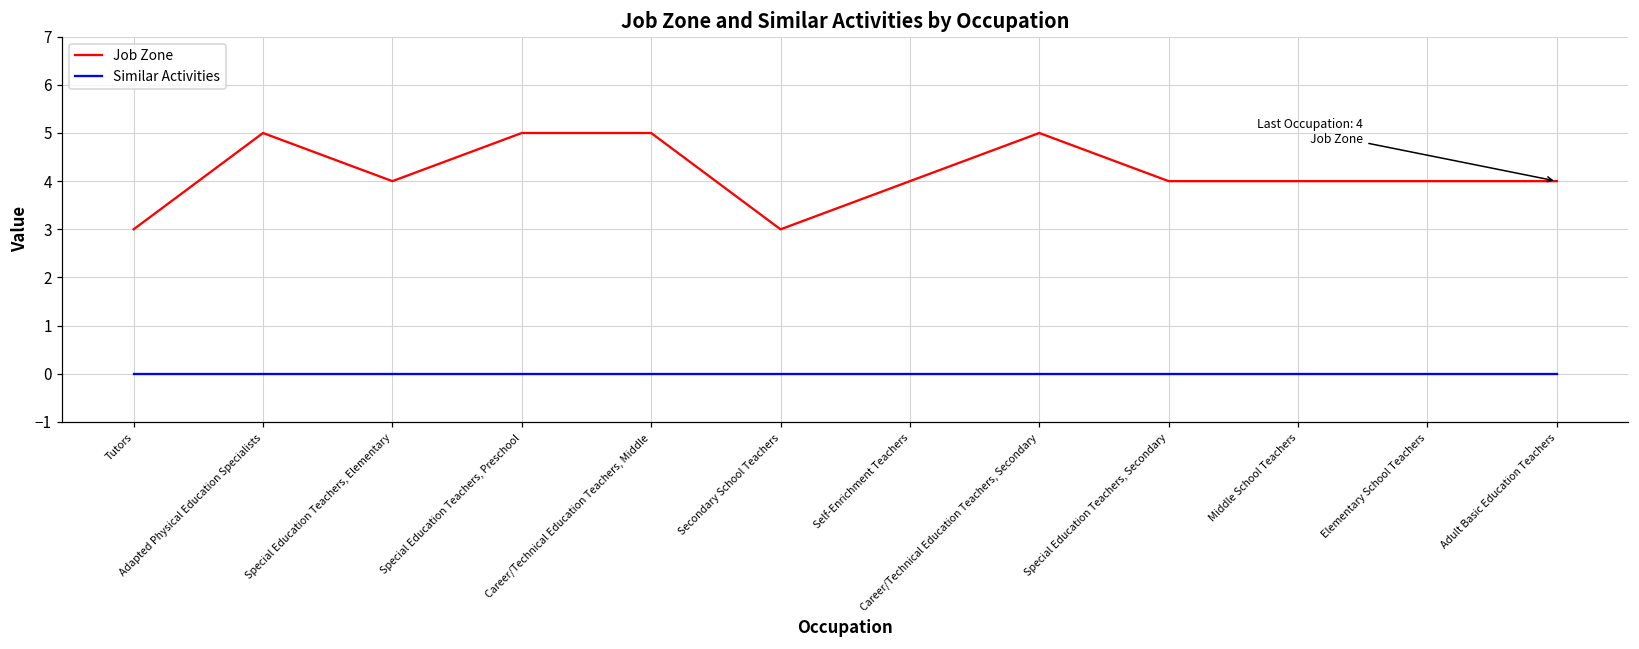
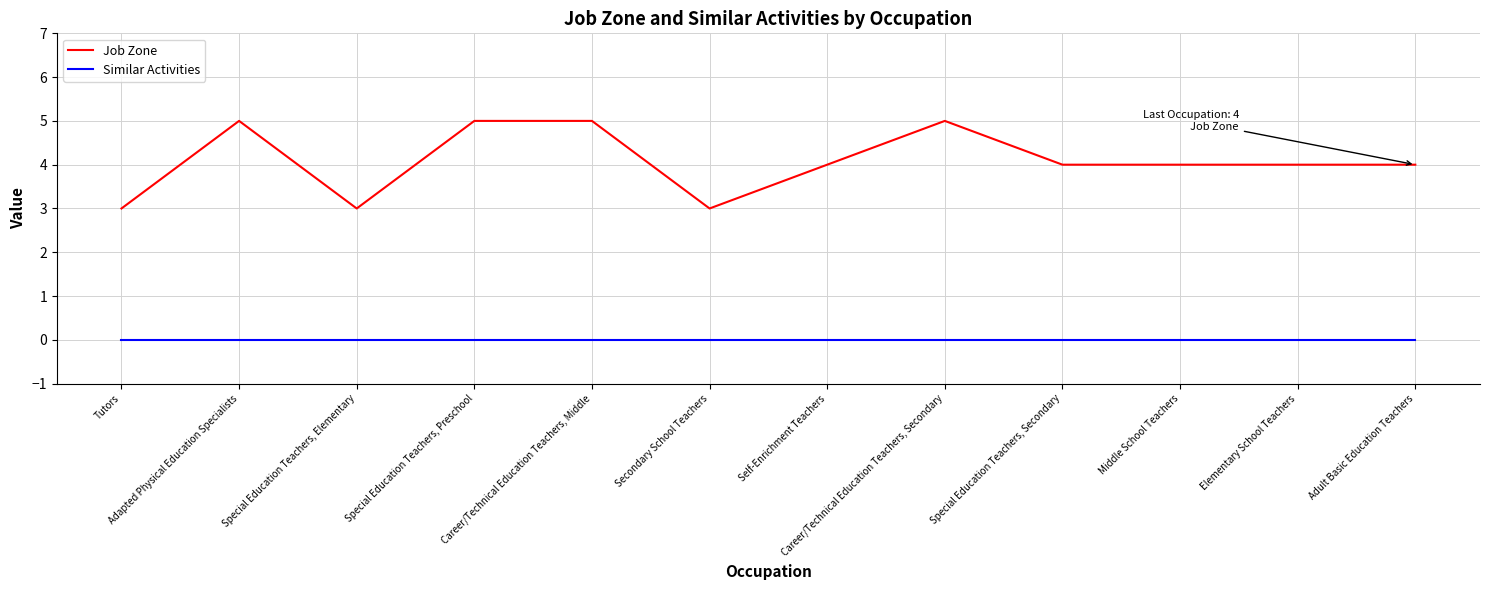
Job Zone, Special Education Teachers, Elementary: 4 -> 3
